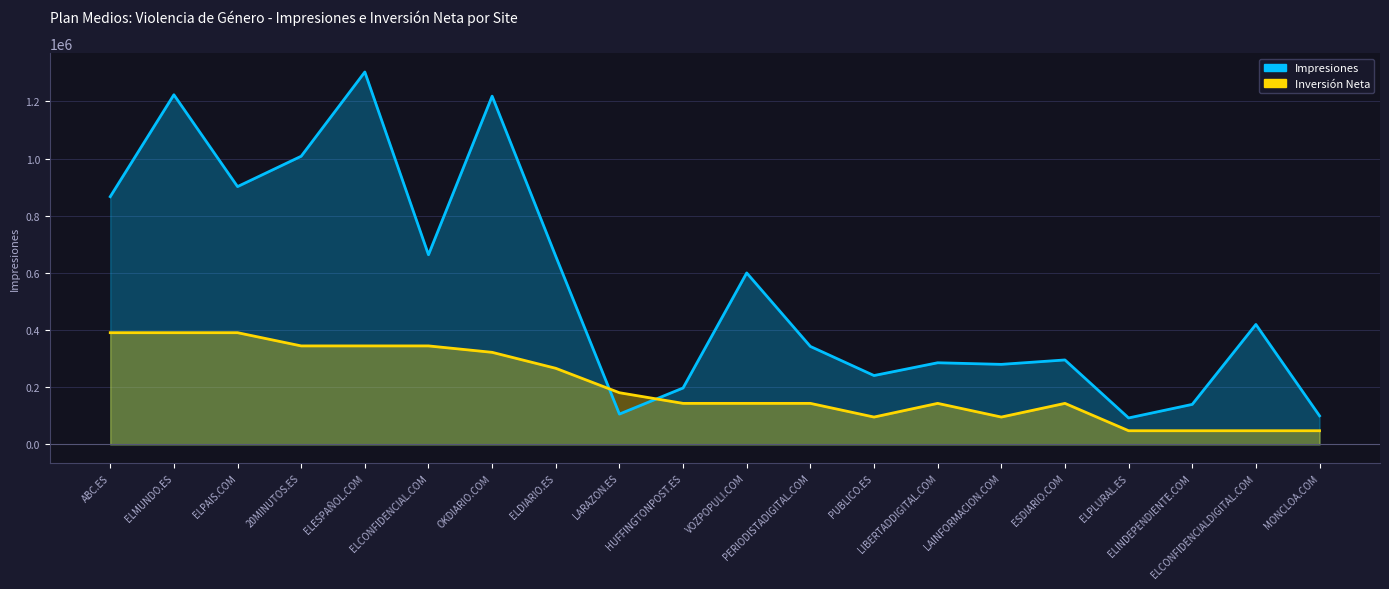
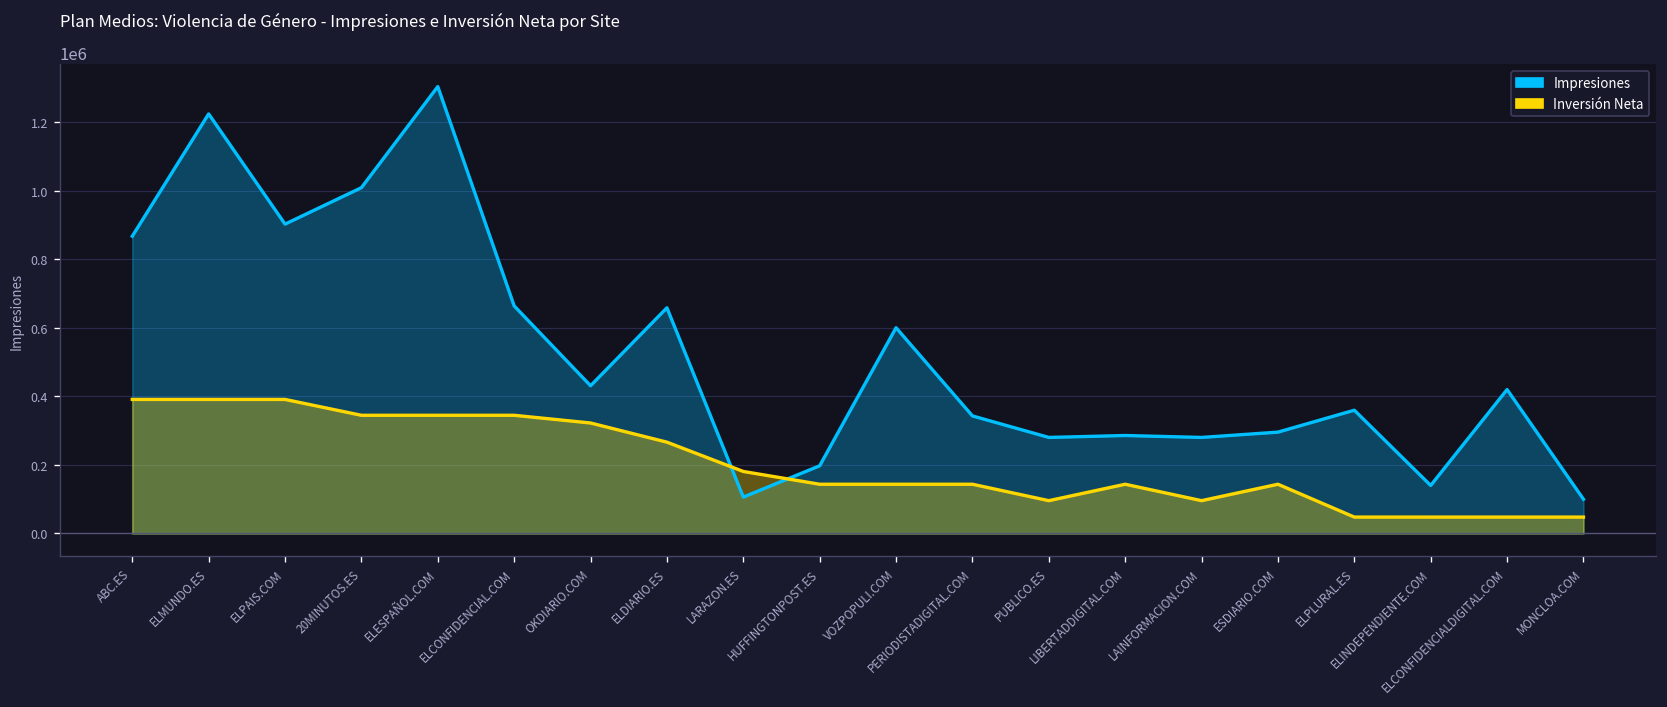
Impresiones, OKDIARIO.COM: 1220000 -> 430000
Impresiones, PUBLICO.ES: 240000 -> 280000
Impresiones, ELPLURAL.ES: 90000 -> 360000
